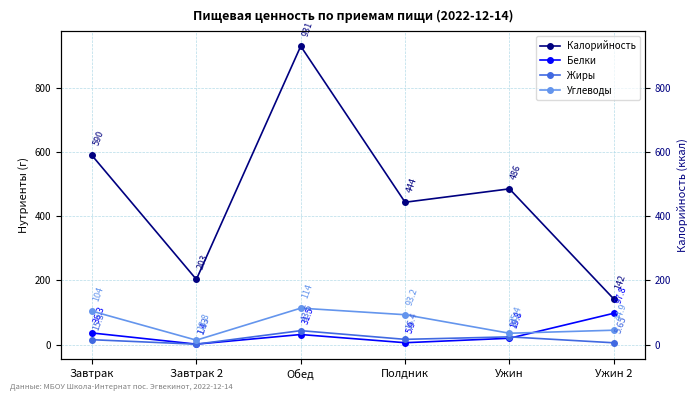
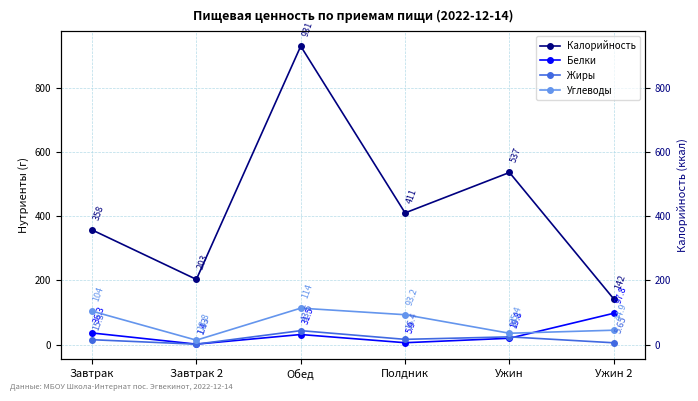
Калорийность, Завтрак: 590 -> 358
Калорийность, Полдник: 444 -> 411
Калорийность, Ужин: 486 -> 537
